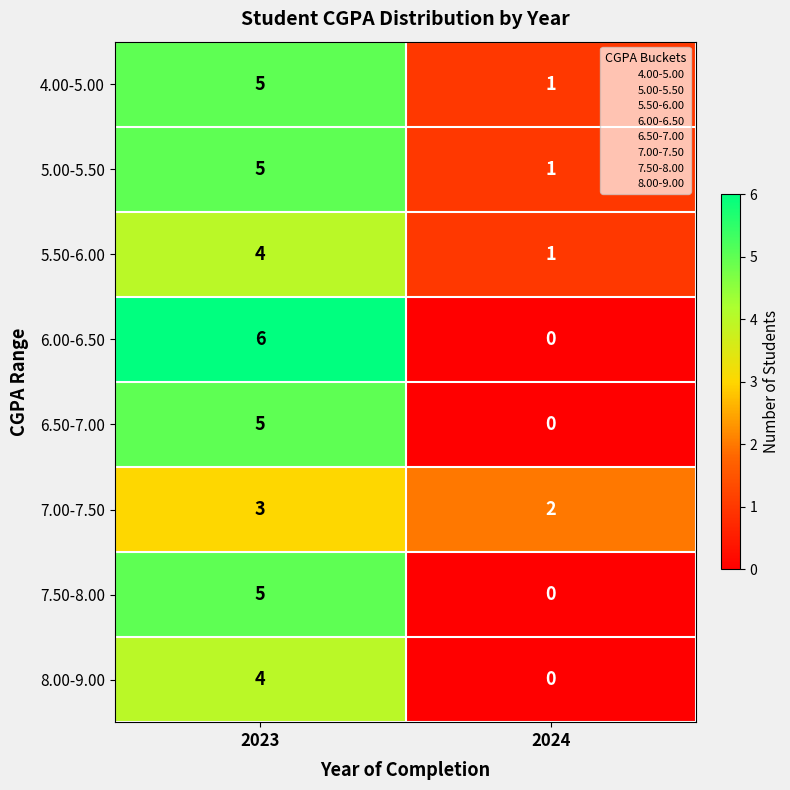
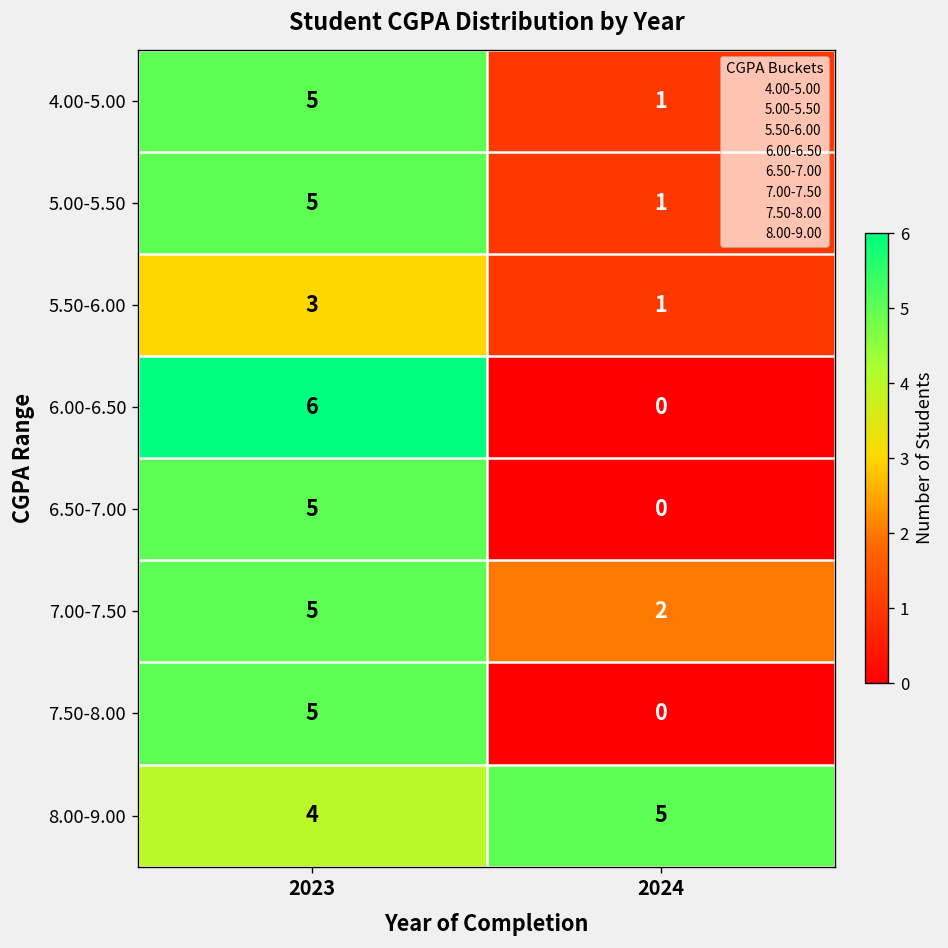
5.50-6.00, 2023: 4 -> 3
7.00-7.50, 2023: 3 -> 5
8.00-9.00, 2024: 0 -> 5
